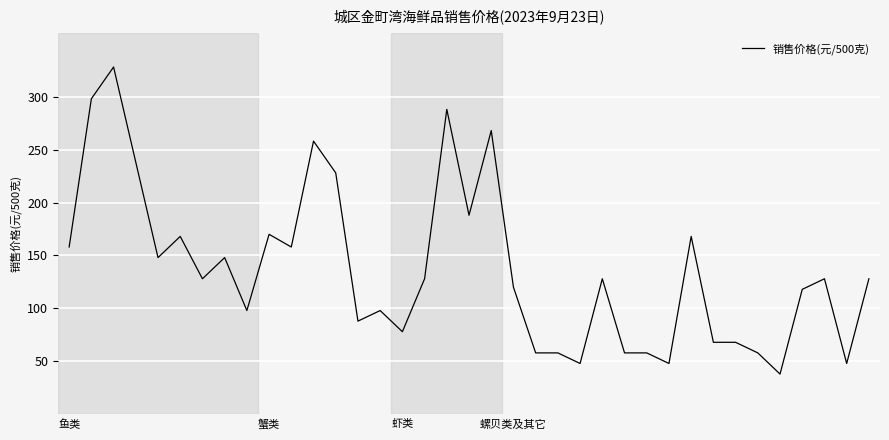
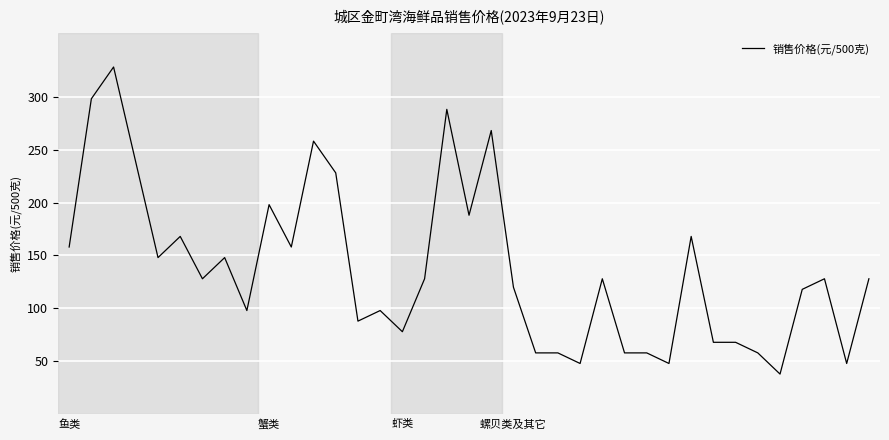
蟹类: 170 -> 198
